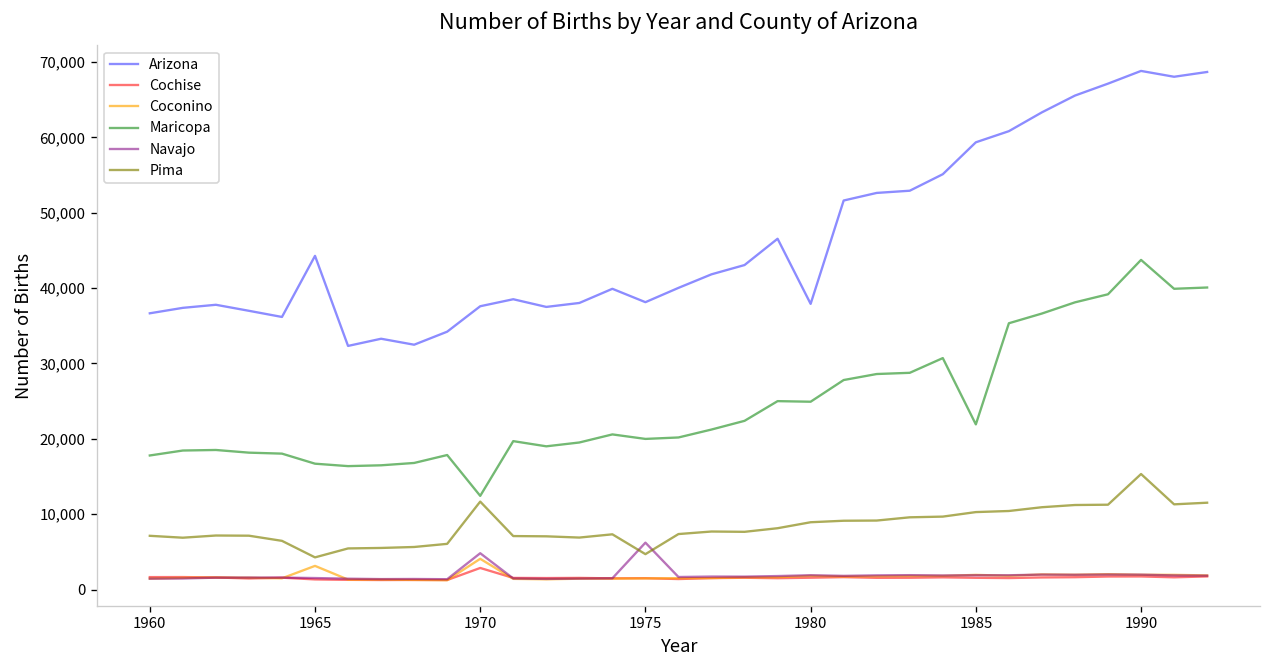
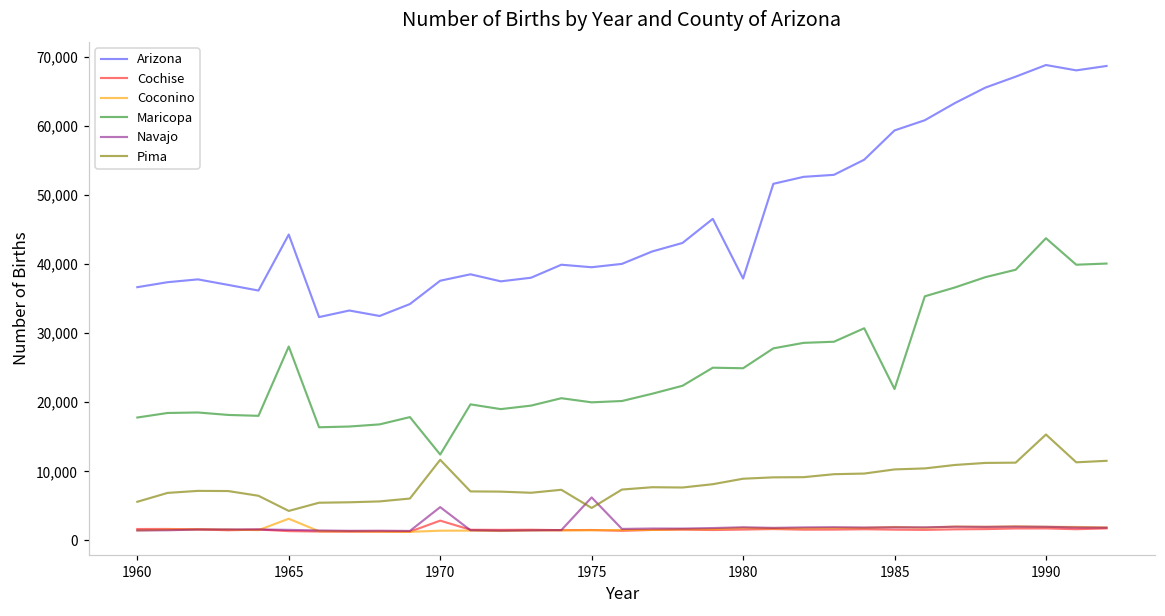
Pima, 1960: 7,000 -> 6,000
Maricopa, 1965: 17,000 -> 28,000
Coconino, 1970: 4,000 -> 1,000
Arizona, 1975: 38,000 -> 40,000
